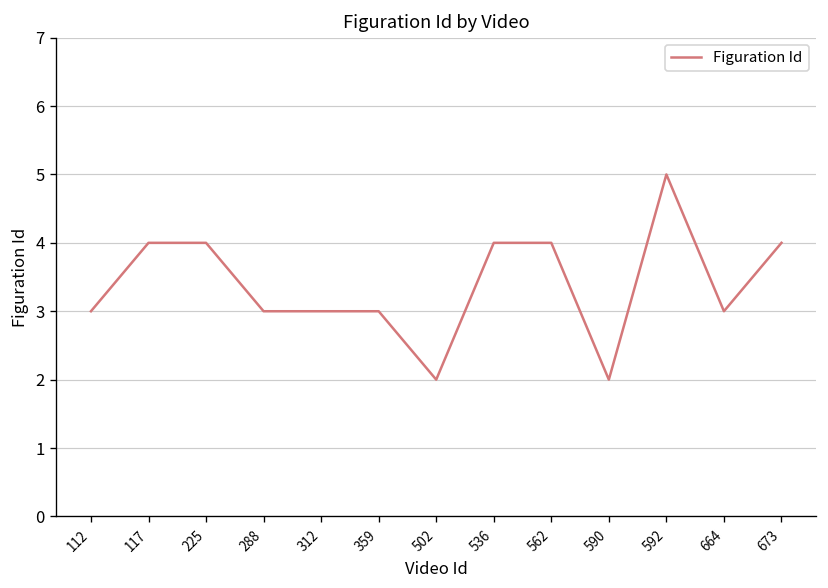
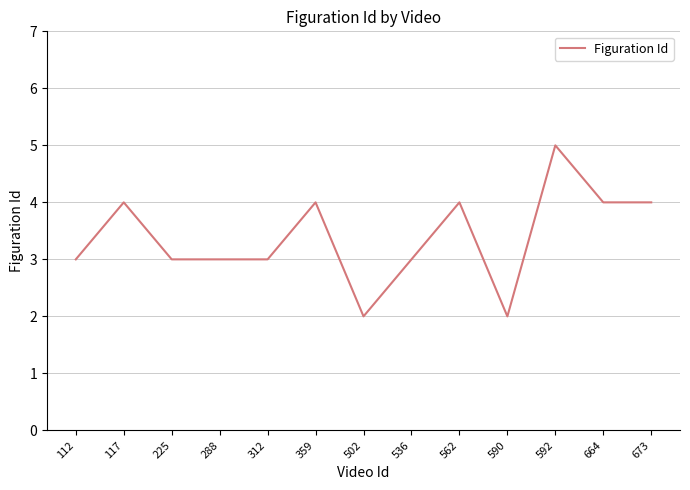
225: 4 -> 3
359: 3 -> 4
536: 4 -> 3
664: 3 -> 4
